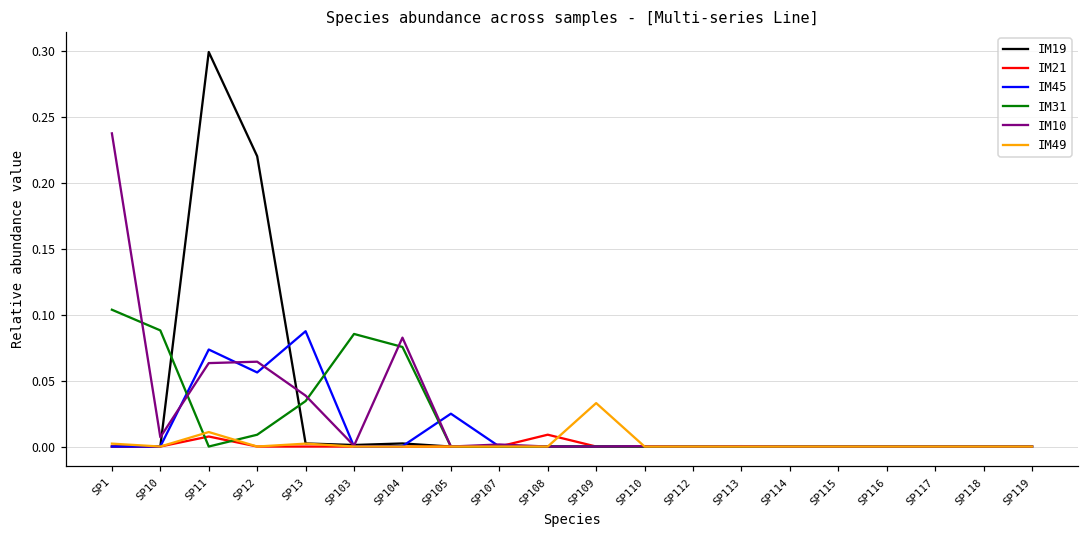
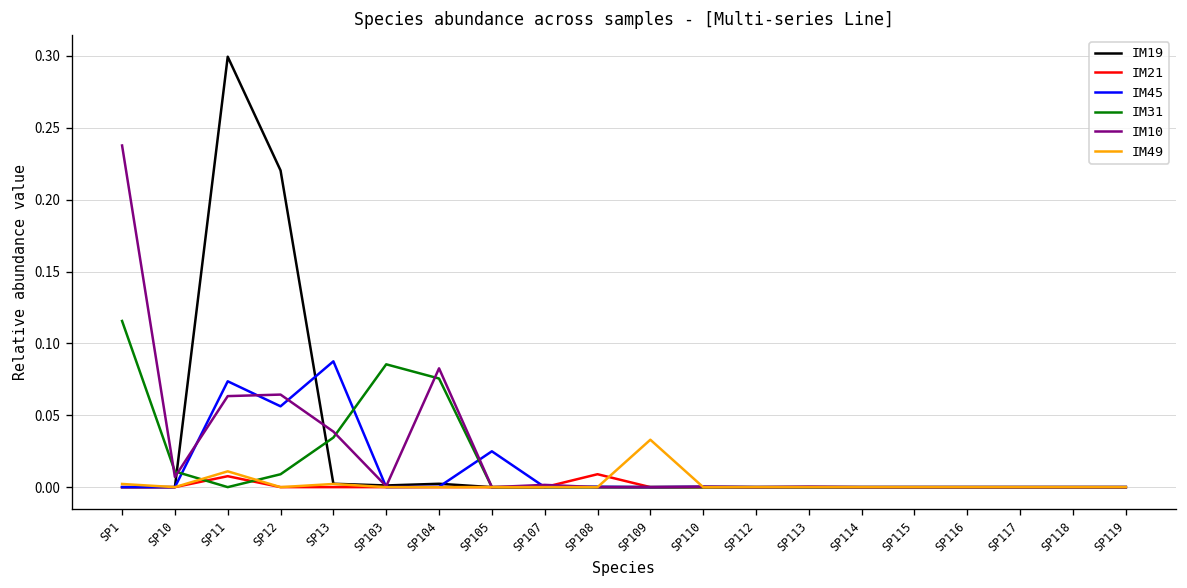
IM31, SP1: 0.104 -> 0.116
IM31, SP10: 0.088 -> 0.011
